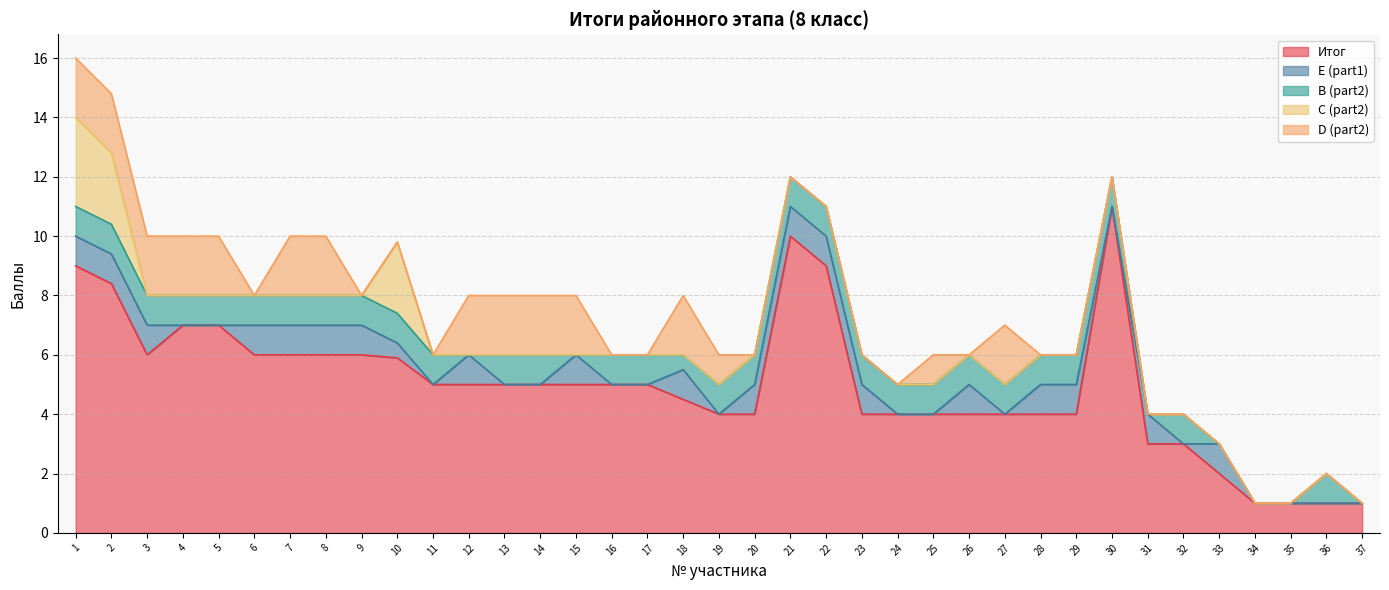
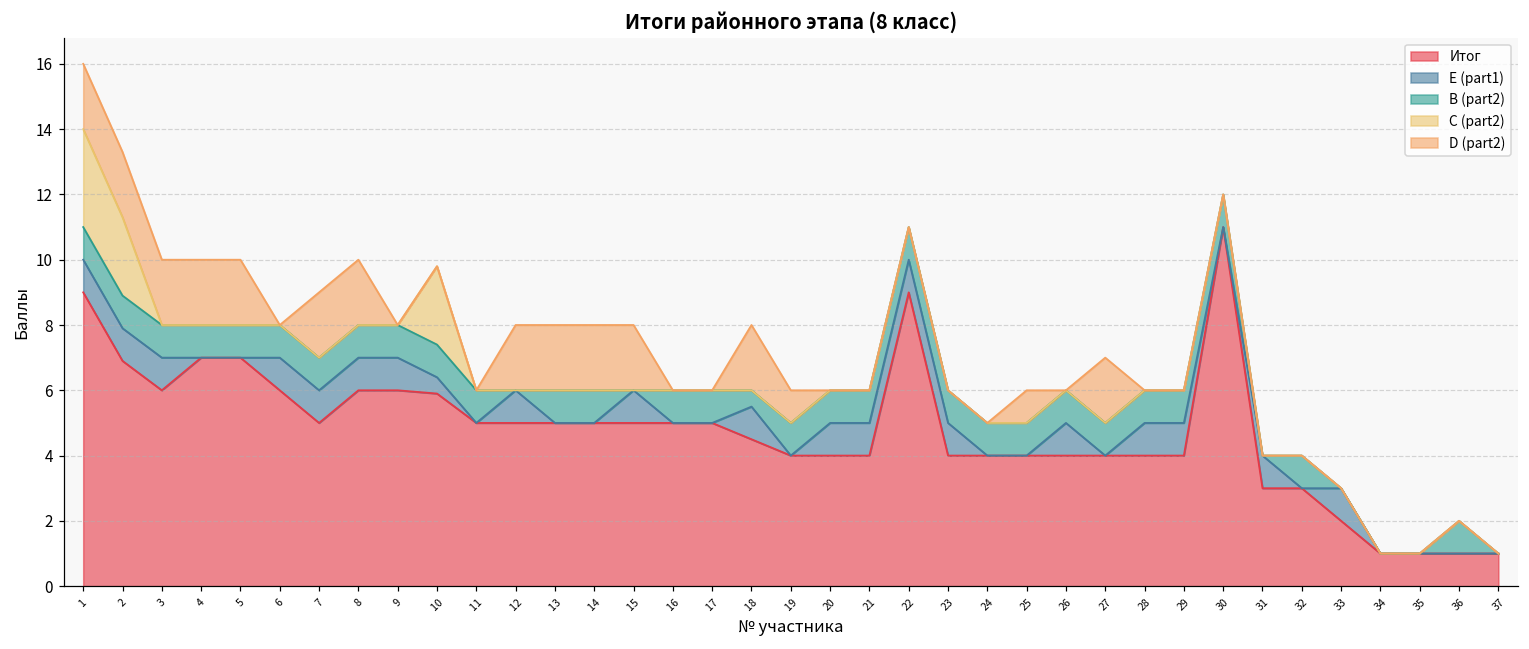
Итог, 2: 8.4 -> 6.9
Итог, 7: 6 -> 5
Итог, 21: 10 -> 4
